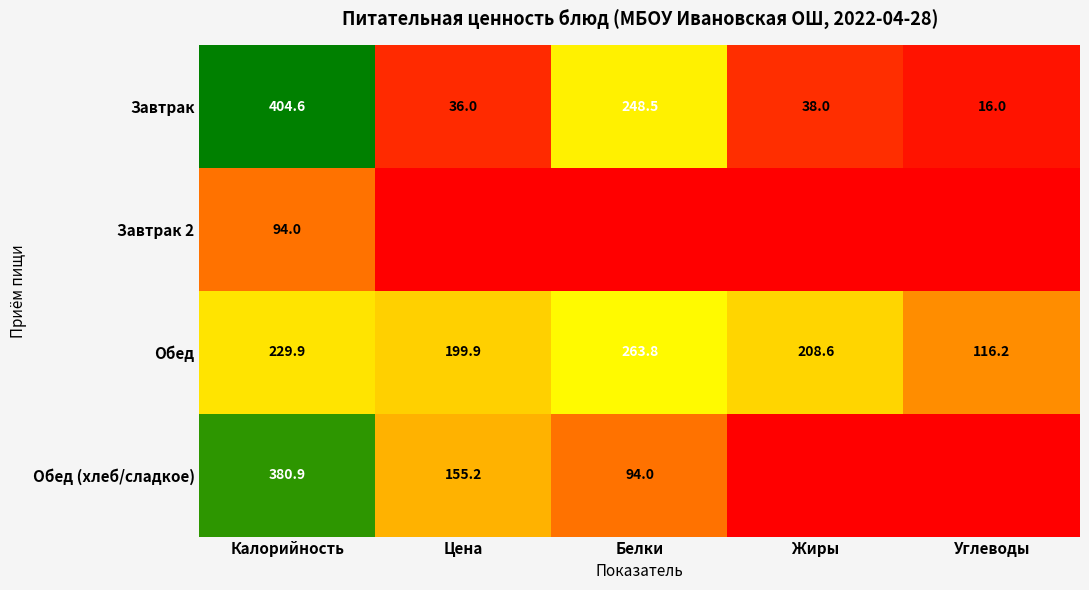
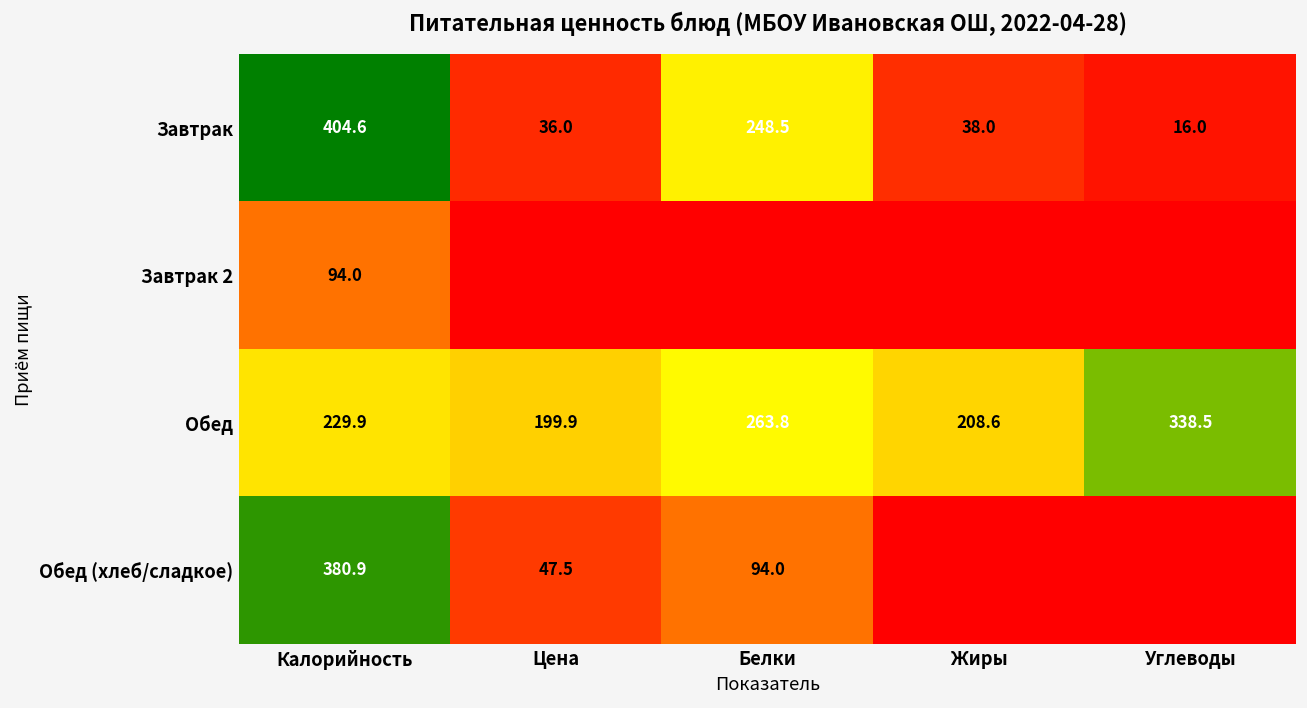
Обед, Углеводы: 116.2 -> 338.5
Обед (хлеб/сладкое), Цена: 155.2 -> 47.5
